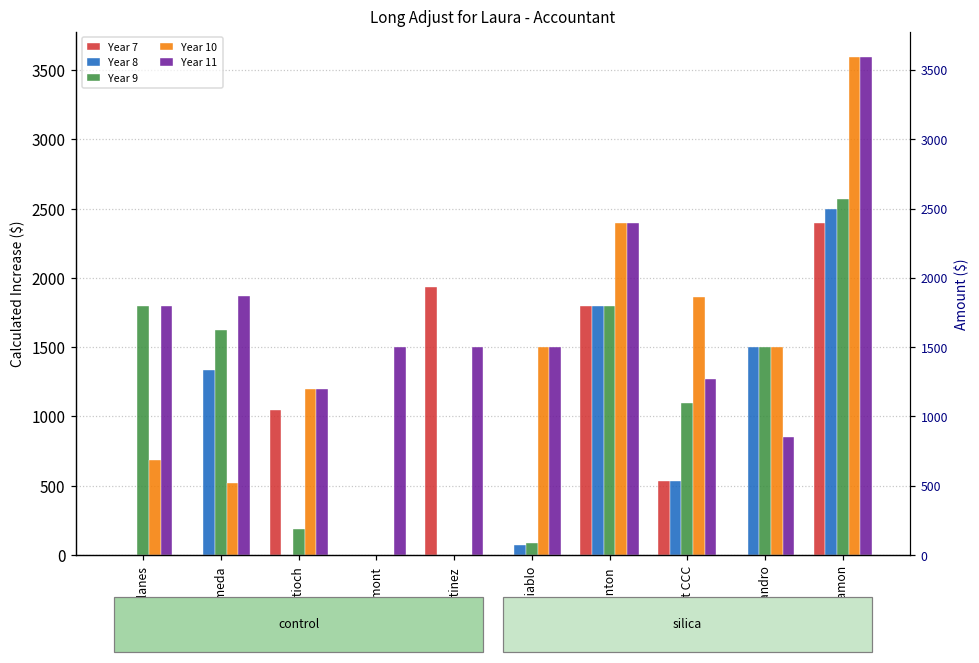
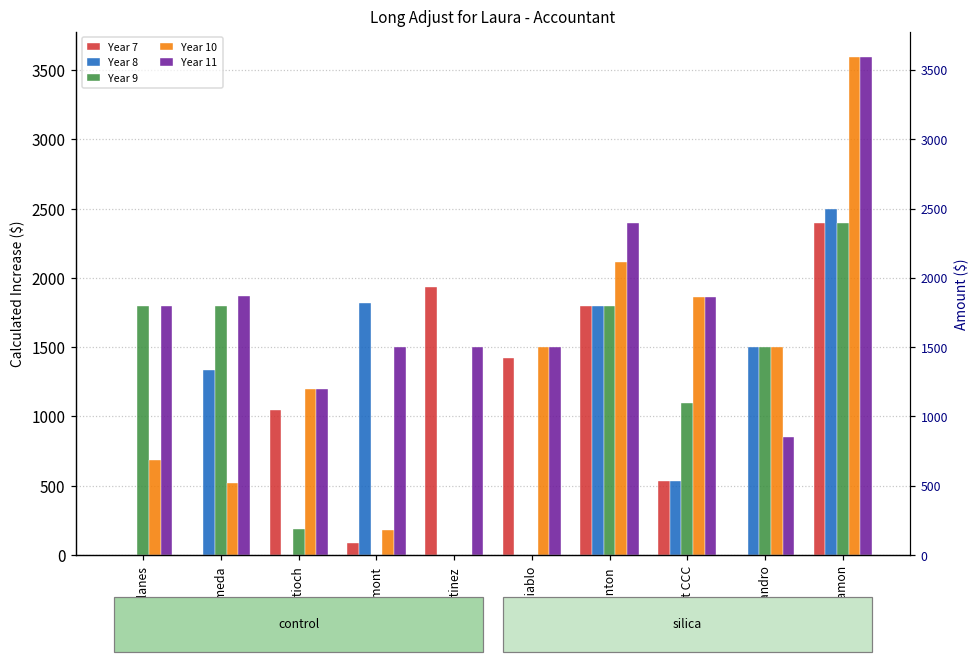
Year 9, Alameda: 1630 -> 1800
Year 7, Fremont: 0 -> 80
Year 8, Fremont: 0 -> 1820
Year 10, Fremont: 0 -> 180
Year 7, Mt Diablo: 0 -> 1420
Year 8, Mt Diablo: 70 -> 0
Year 9, Mt Diablo: 90 -> 0
Year 10, Pleasanton: 2400 -> 2110
Year 11, West CCC: 1270 -> 1870
Year 9, San Ramon: 2570 -> 2400
